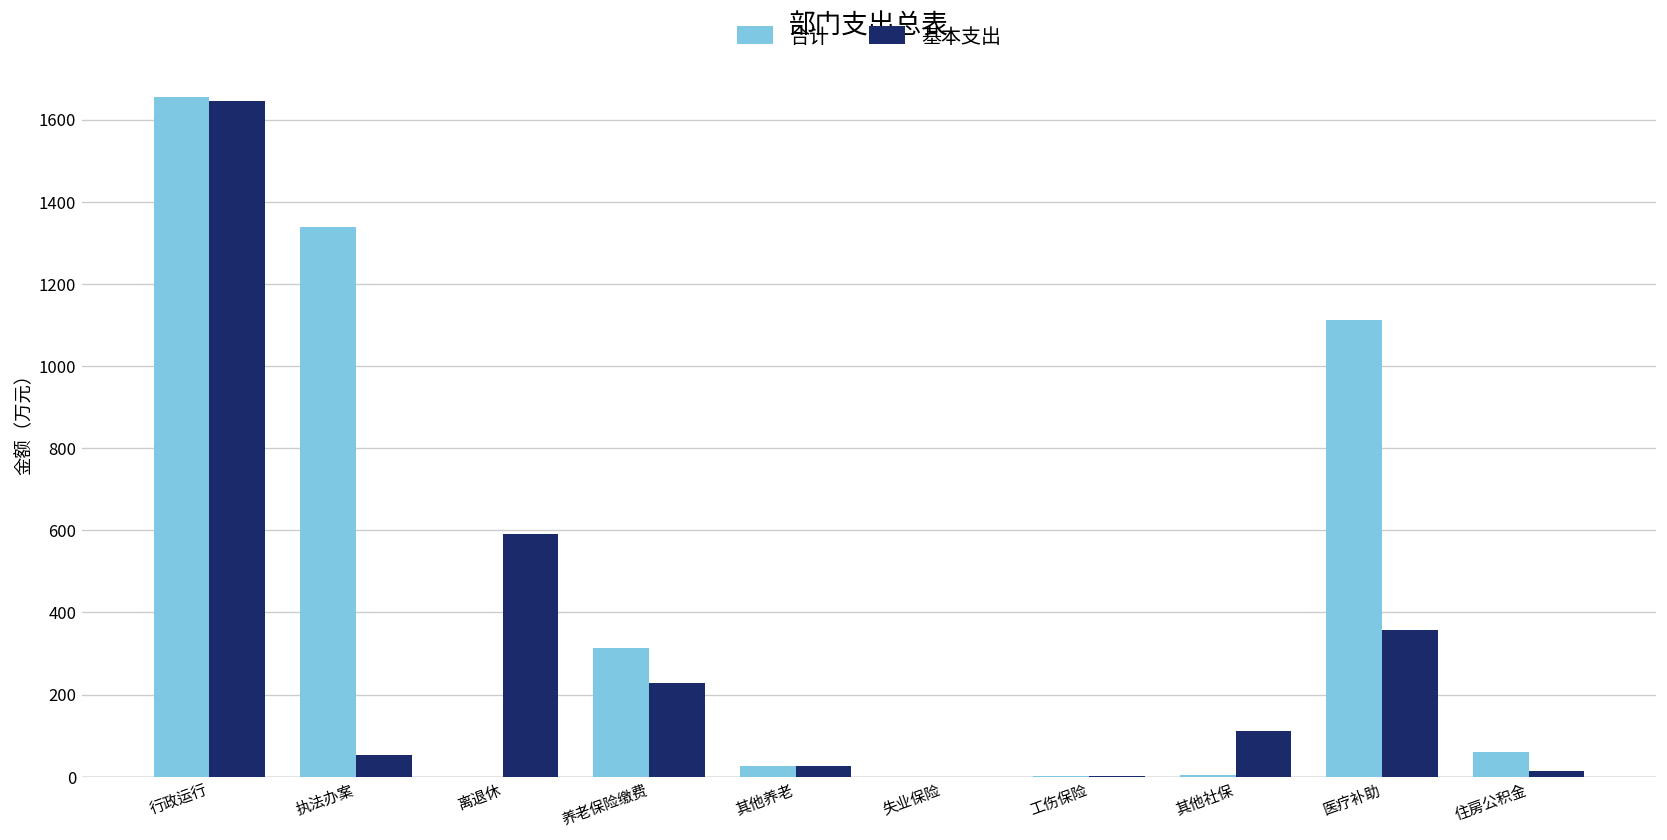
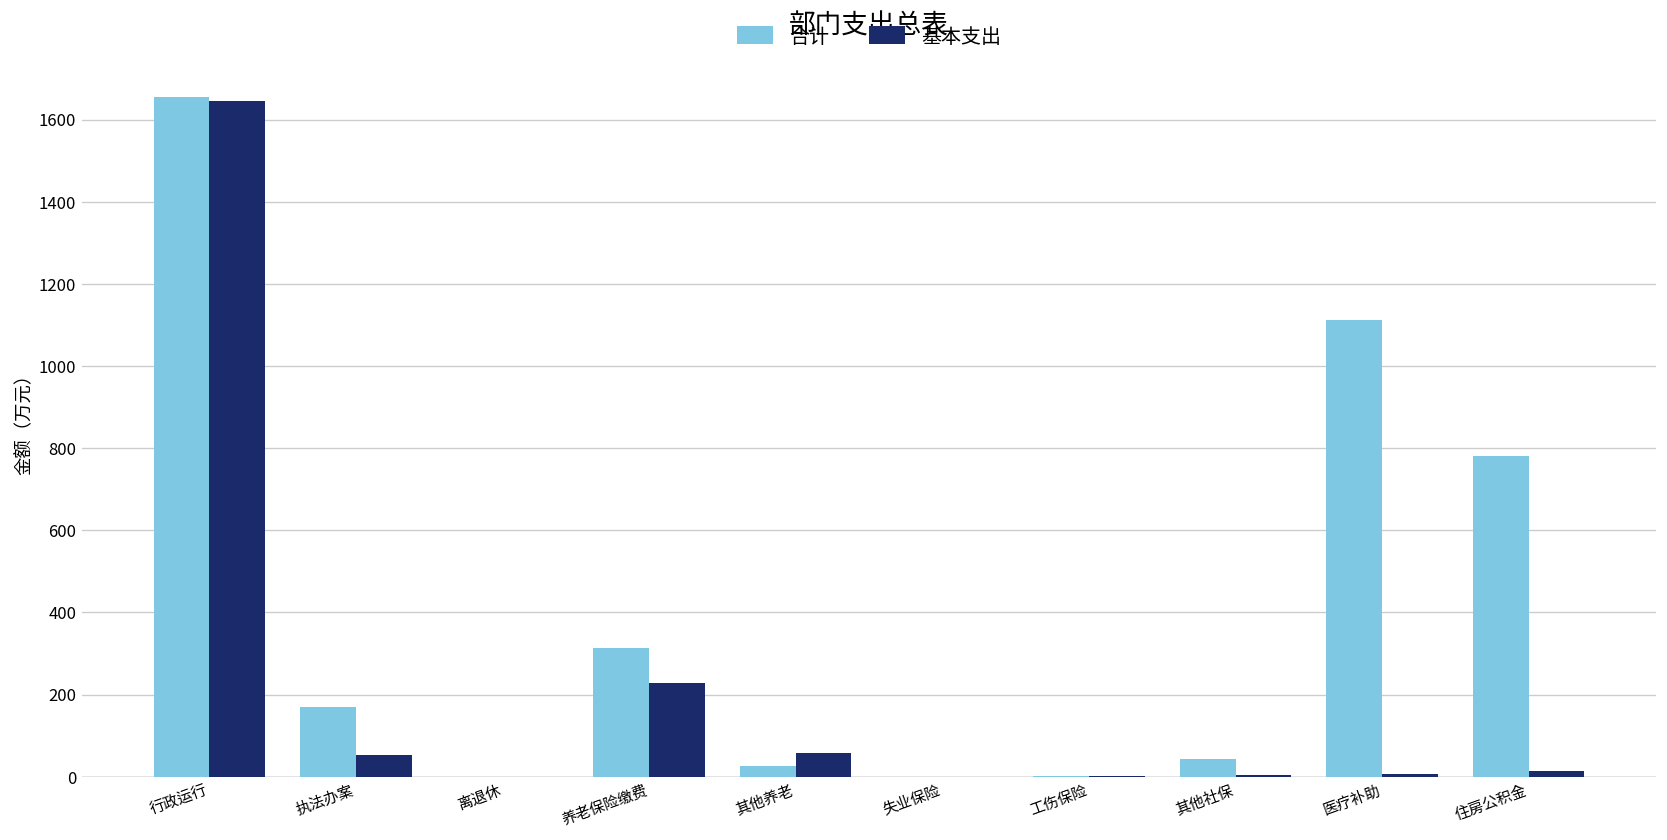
合计, 执法办案: 1340 -> 170
基本支出, 离退休: 590 -> 0
基本支出, 其他养老: 30 -> 60
合计, 其他社保: 0 -> 40
基本支出, 其他社保: 110 -> 0
基本支出, 医疗补助: 360 -> 10
合计, 住房公积金: 60 -> 780
